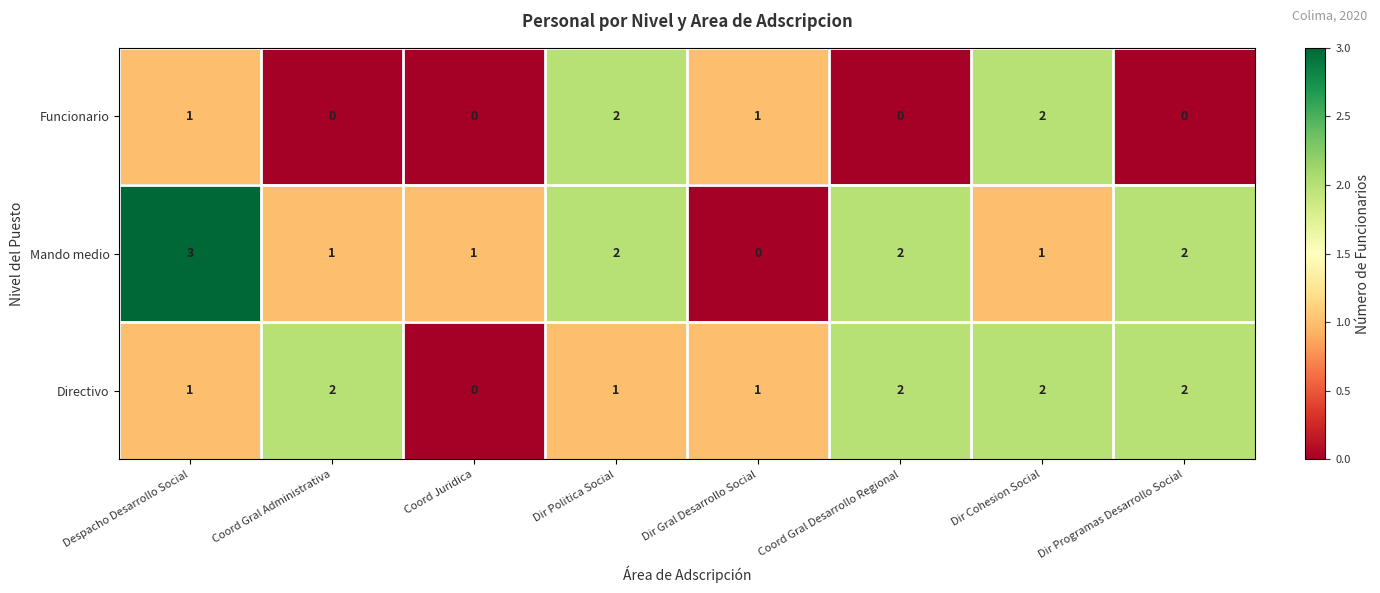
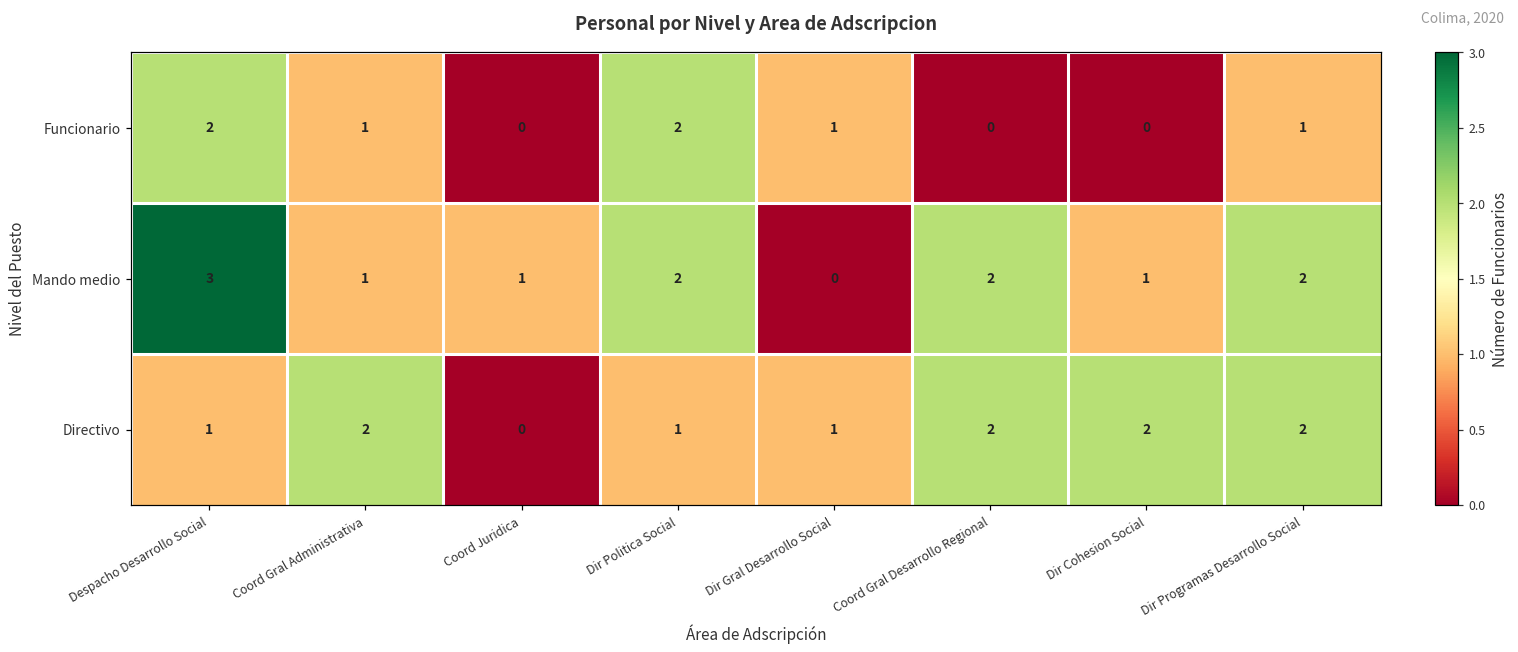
Funcionario, Despacho Desarrollo Social: 1 -> 2
Funcionario, Coord Gral Administrativa: 0 -> 1
Funcionario, Dir Cohesion Social: 2 -> 0
Funcionario, Dir Programas Desarrollo Social: 0 -> 1
